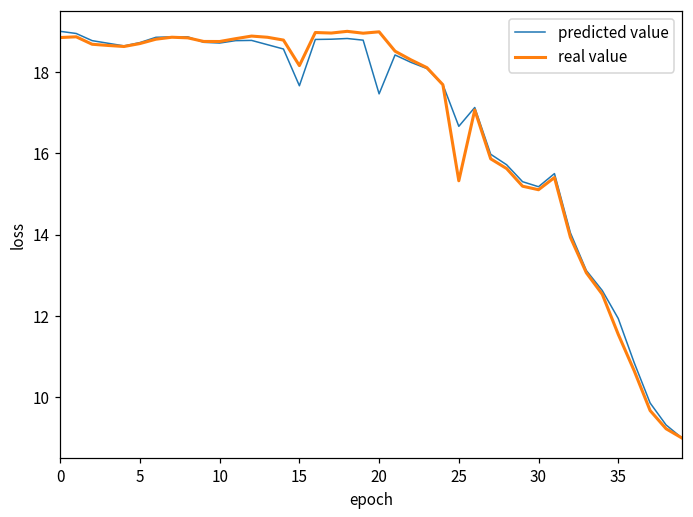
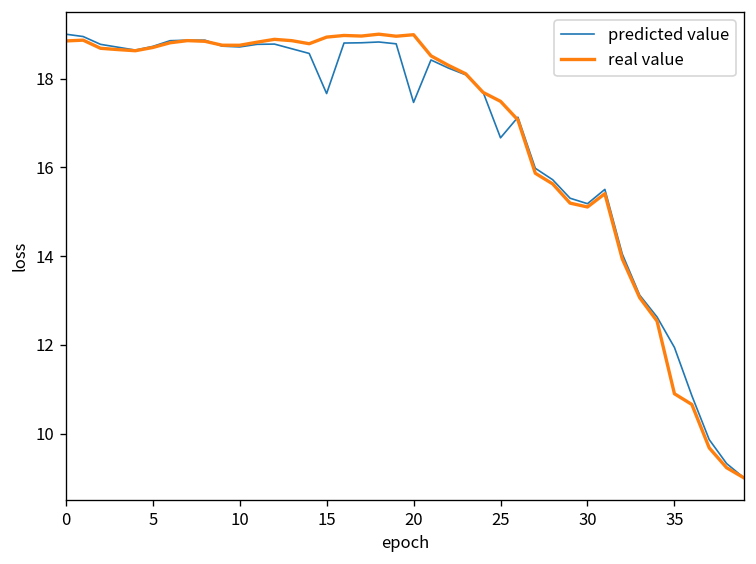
real value, 15: 18.2 -> 18.9
real value, 25: 15.3 -> 17.5
real value, 35: 11.6 -> 10.9
